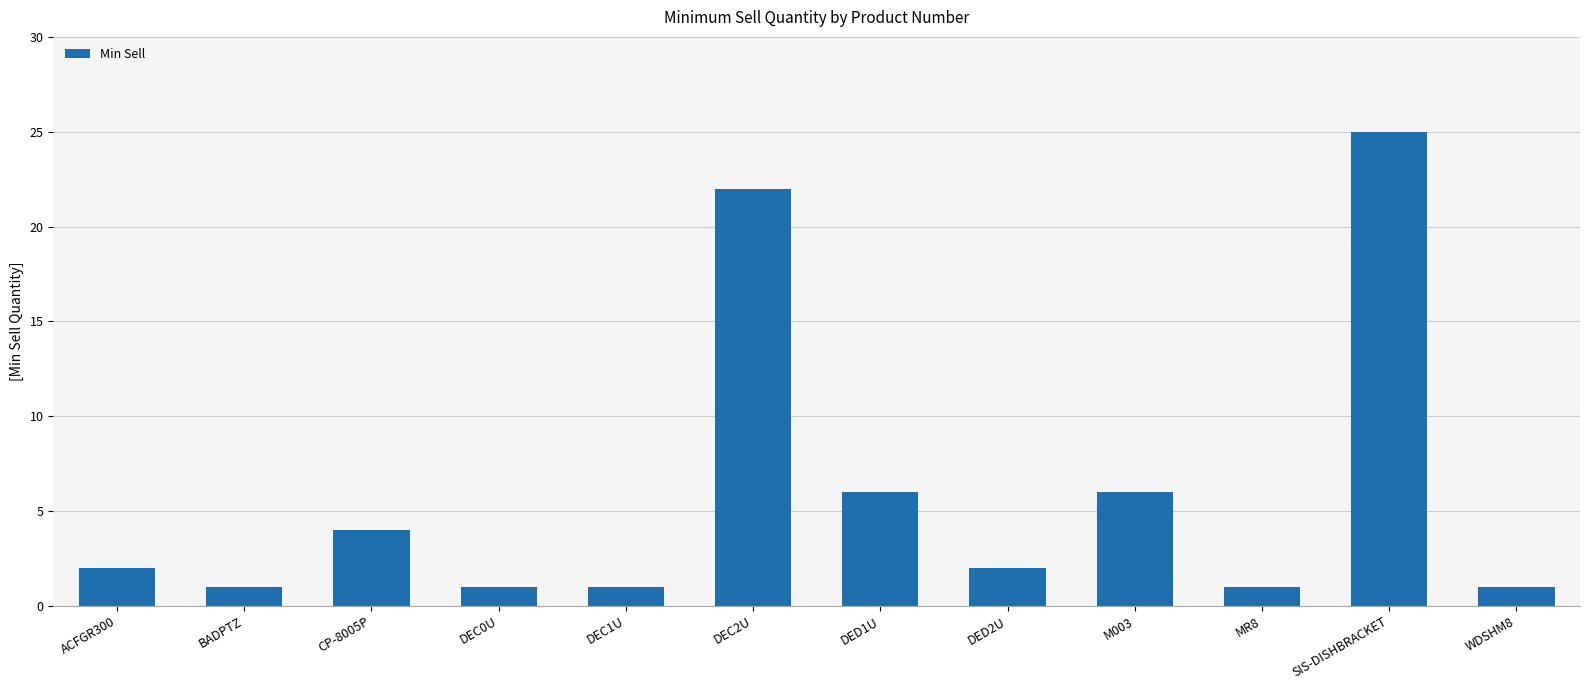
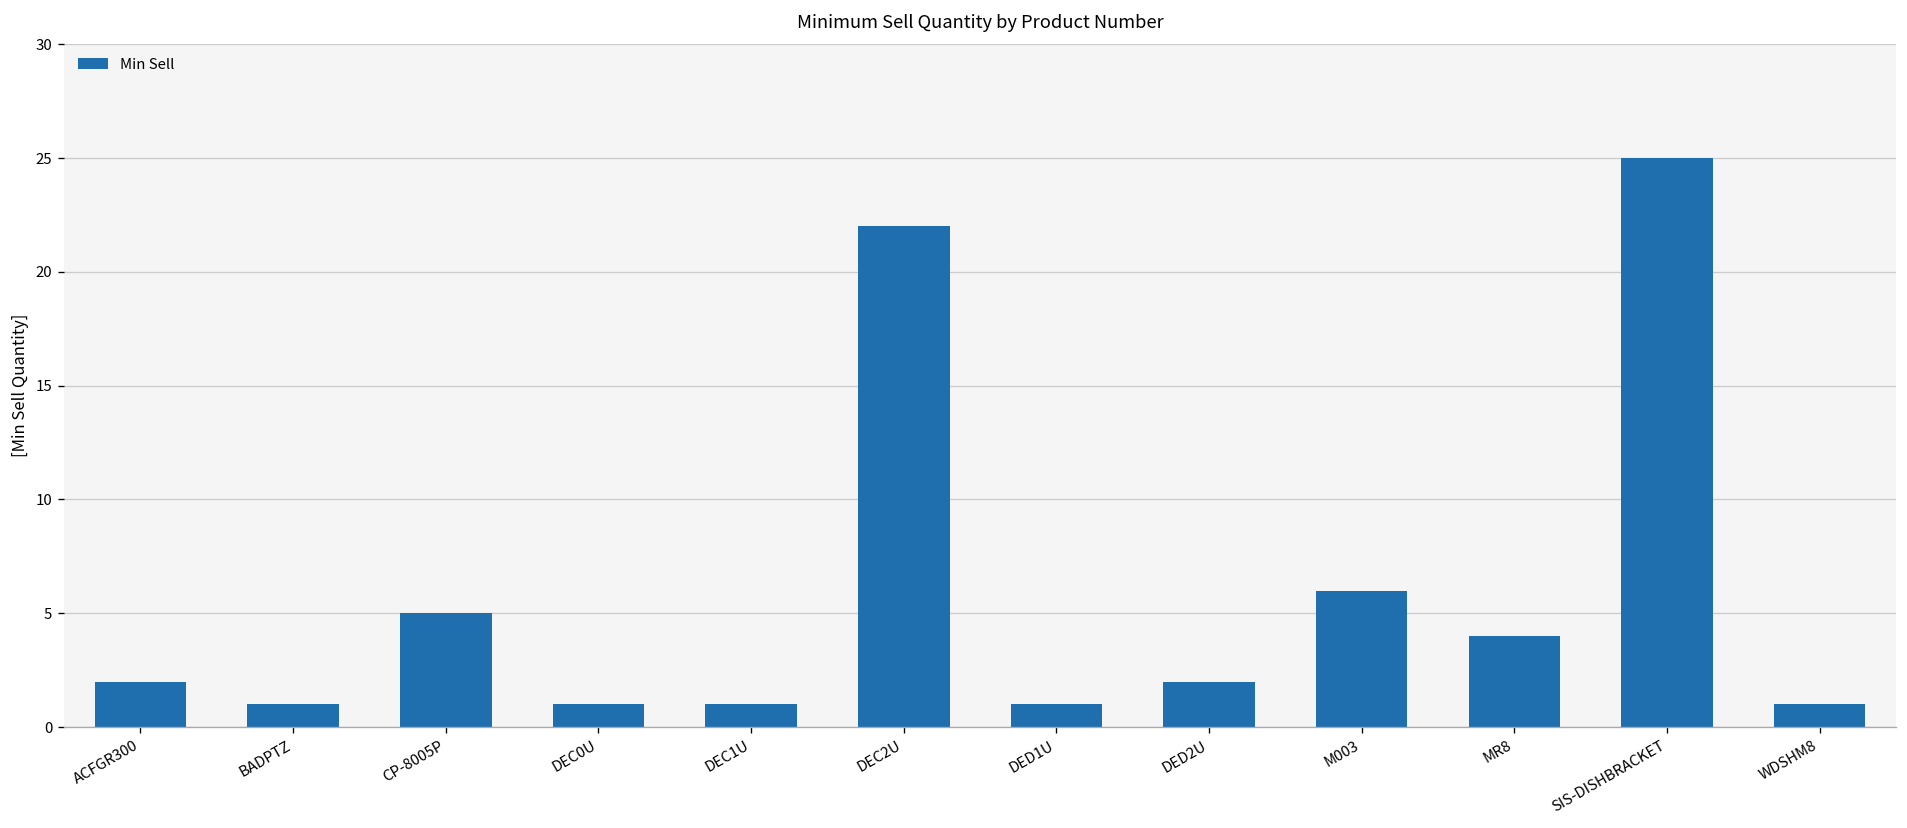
CP-8005P: 4 -> 5
DED1U: 6 -> 1
MR8: 1 -> 4
